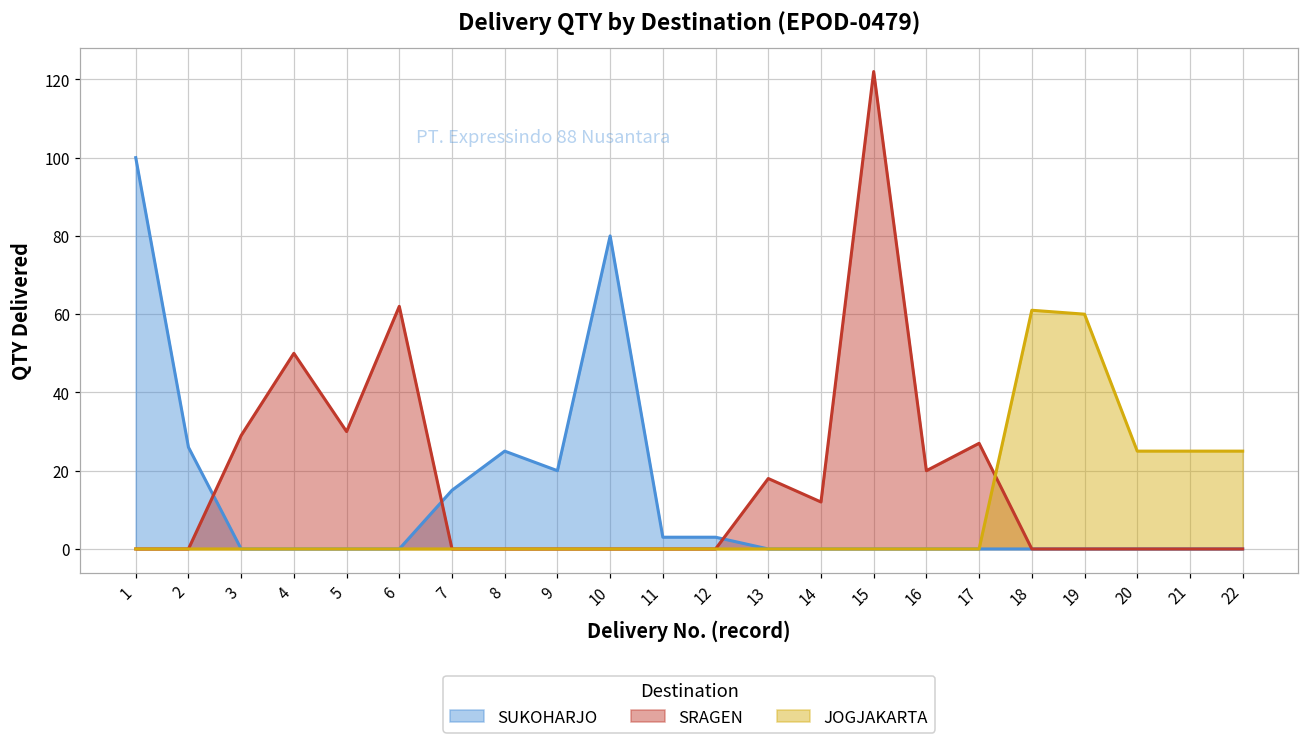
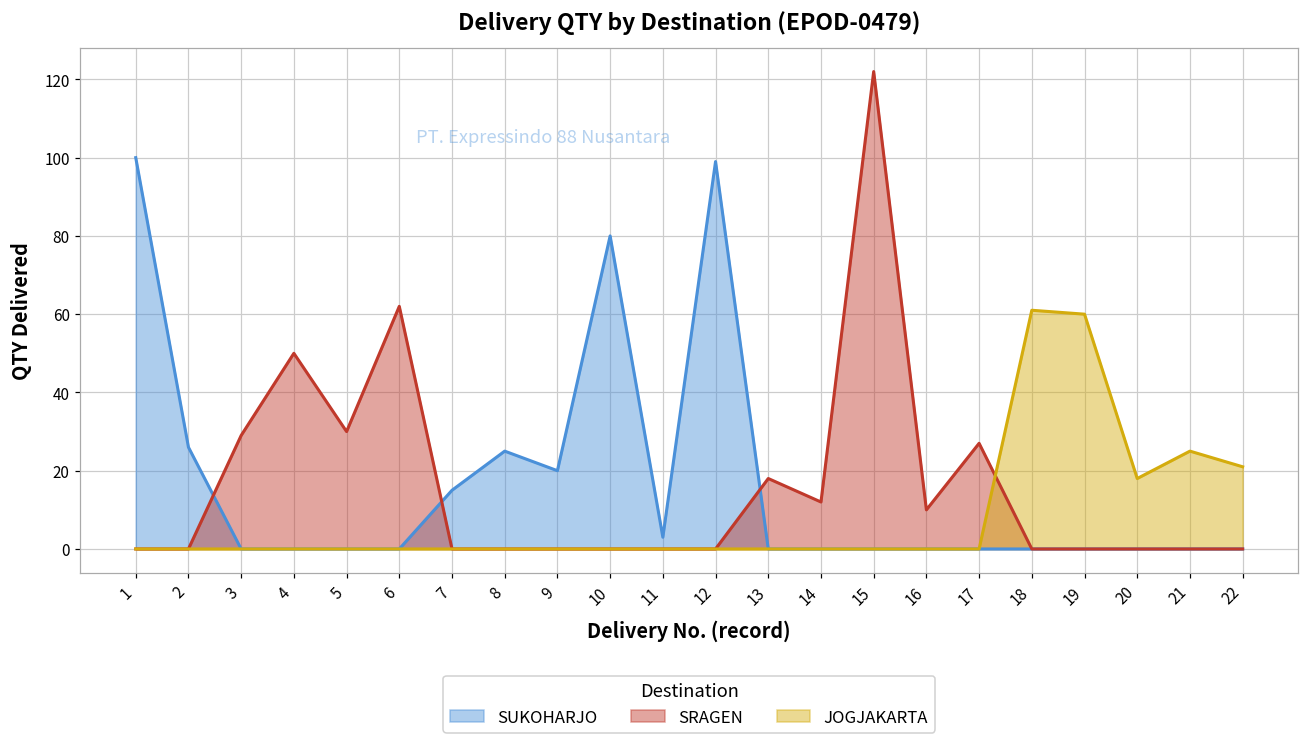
SUKOHARJO, 12: 3 -> 99
SRAGEN, 16: 20 -> 10
JOGJAKARTA, 20: 25 -> 18
JOGJAKARTA, 22: 25 -> 21
